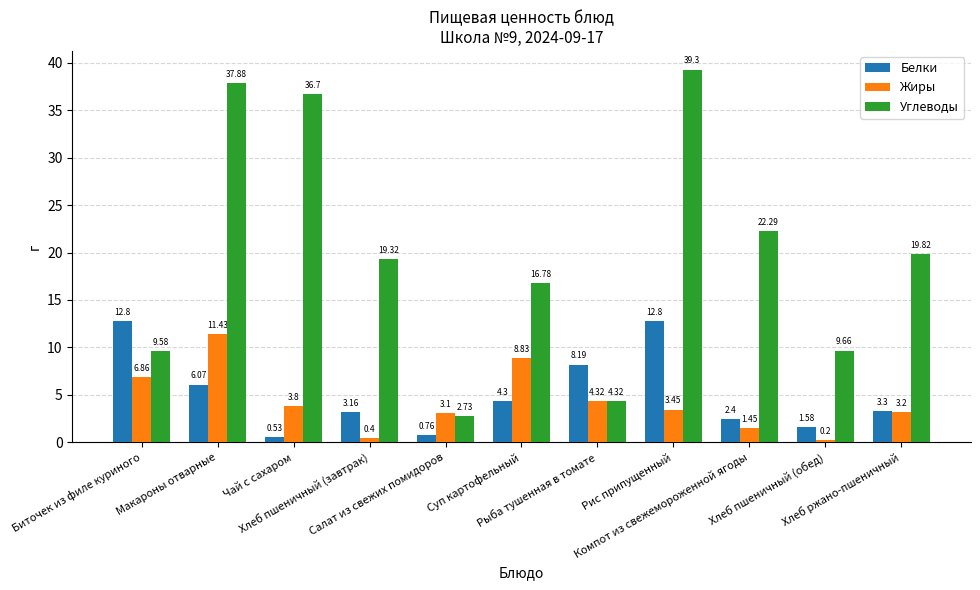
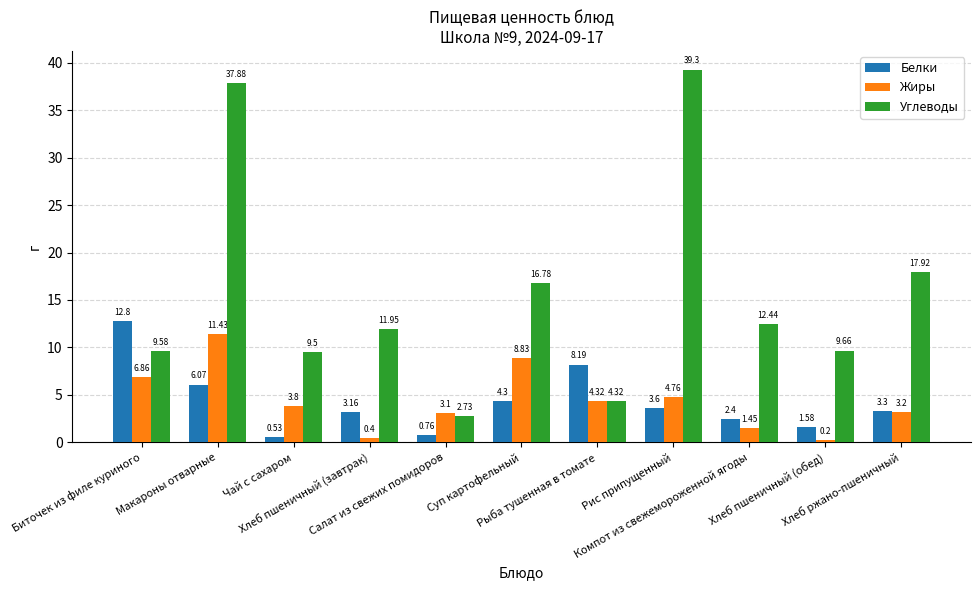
Углеводы, Чай с сахаром: 36.7 -> 9.5
Углеводы, Хлеб пшеничный (завтрак): 19.32 -> 11.95
Белки, Рис припущенный: 12.8 -> 3.6
Жиры, Рис припущенный: 3.45 -> 4.76
Углеводы, Компот из свежемороженной ягоды: 22.29 -> 12.44
Углеводы, Хлеб ржано-пшеничный: 19.82 -> 17.92
